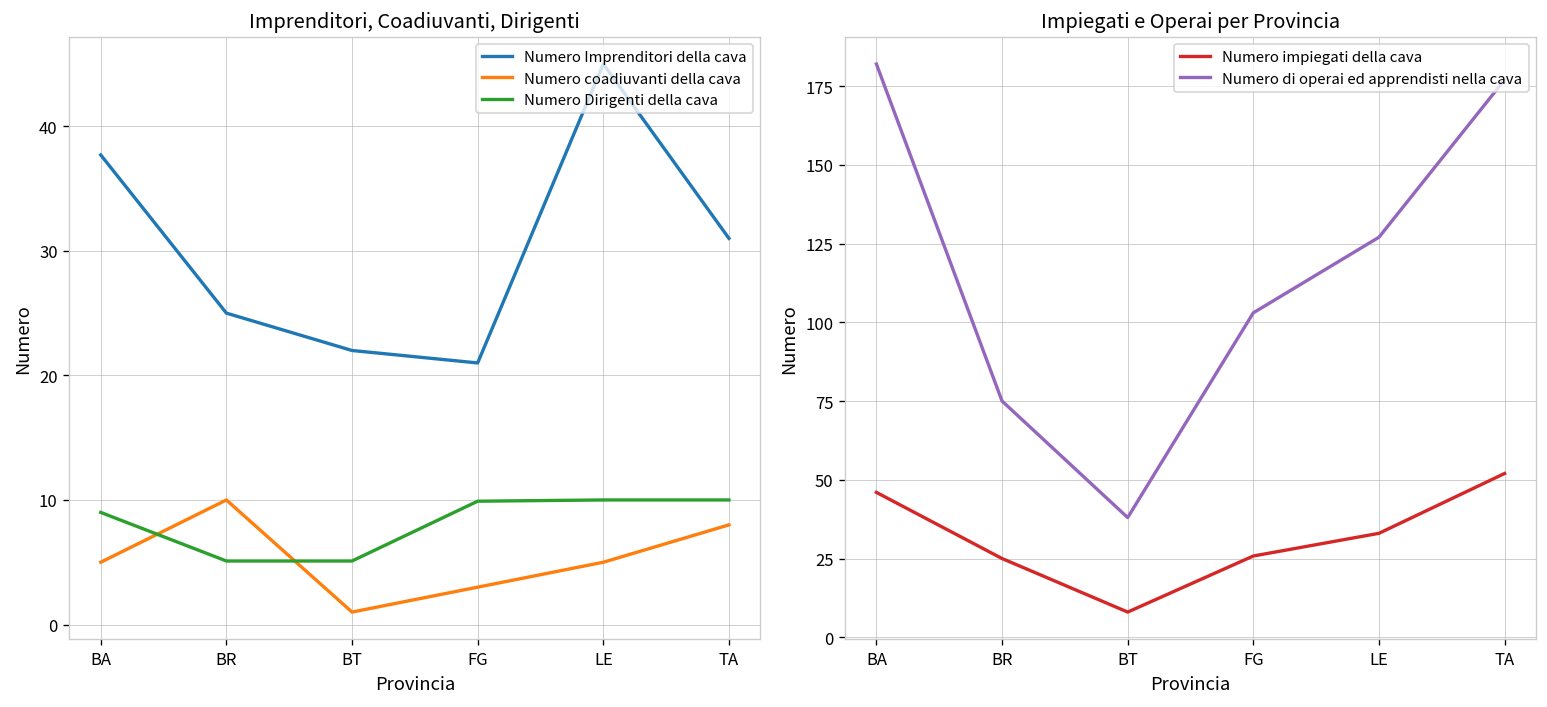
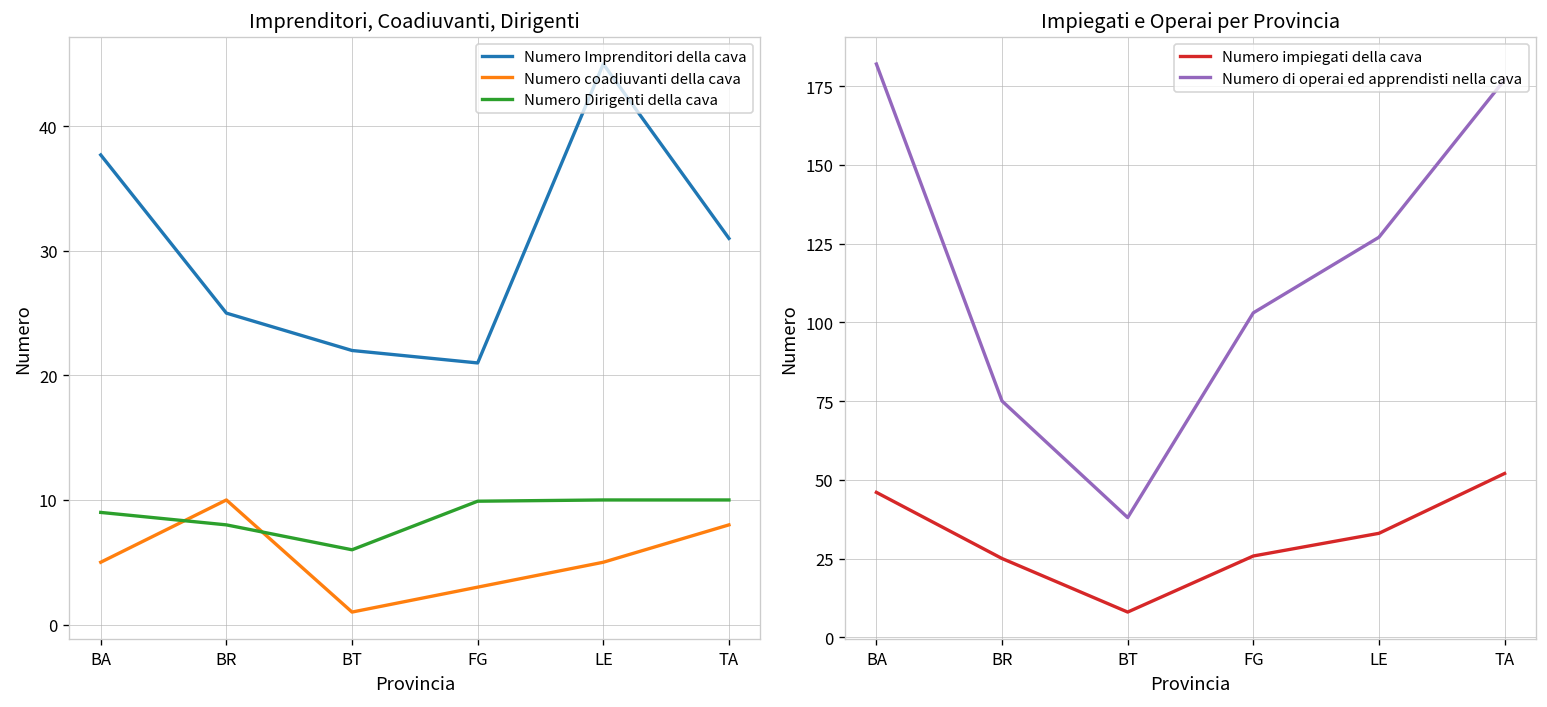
Imprenditori, Coadiuvanti, Dirigenti, Numero Dirigenti della cava, BR: 5.1 -> 8.0
Imprenditori, Coadiuvanti, Dirigenti, Numero Dirigenti della cava, BT: 5.1 -> 6.0
